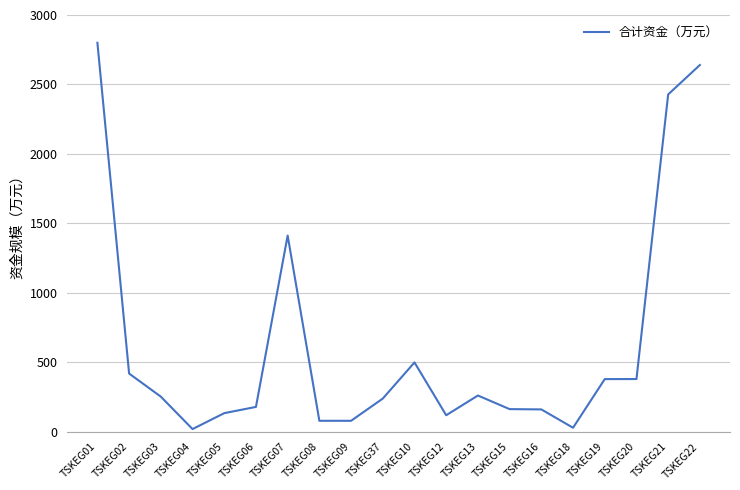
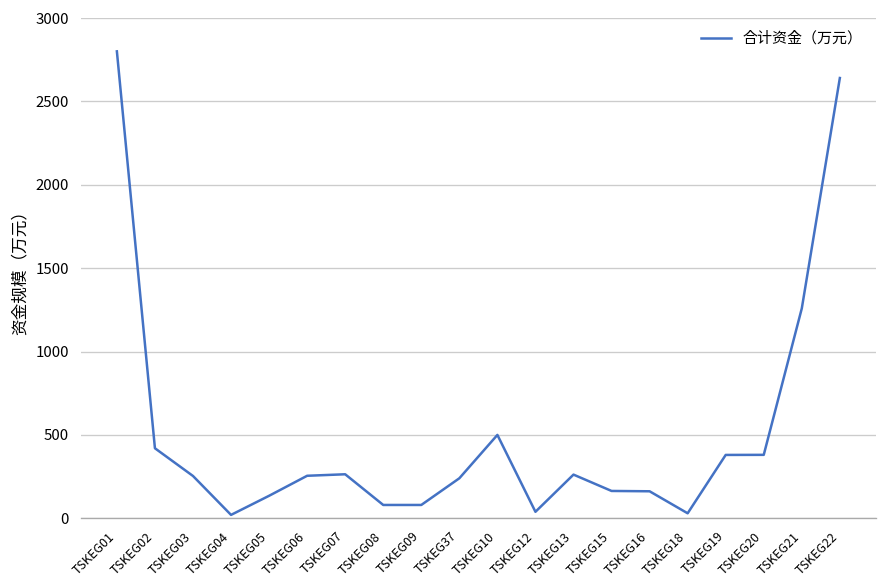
TSKEG06: 180 -> 260
TSKEG07: 1410 -> 260
TSKEG12: 120 -> 40
TSKEG21: 2430 -> 1260
